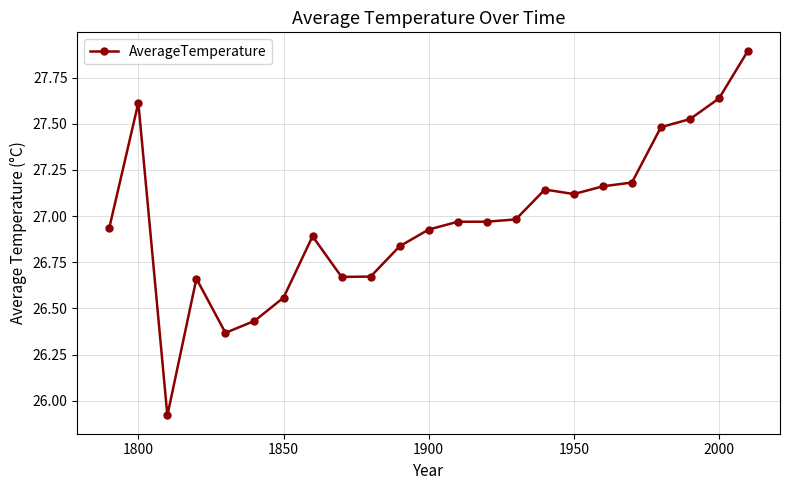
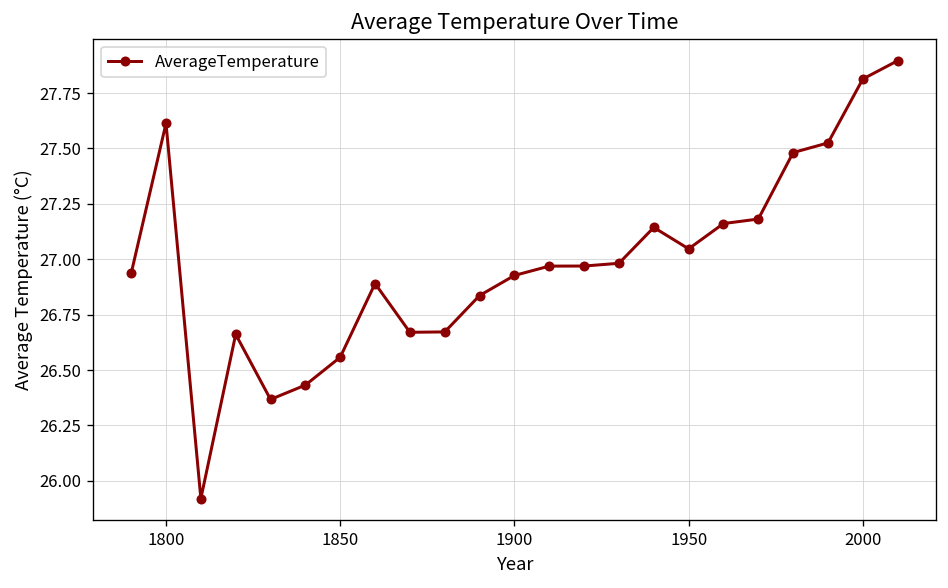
1950: 27.12 -> 27.05
2000: 27.64 -> 27.81
